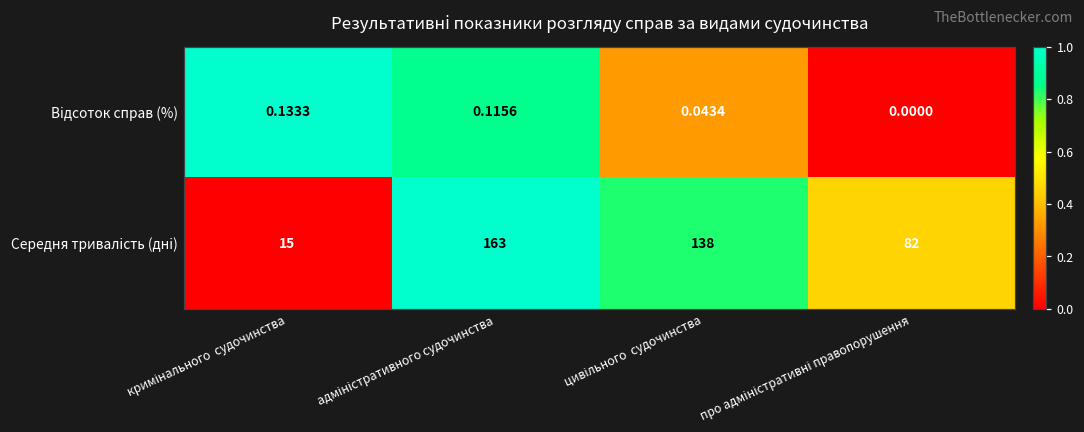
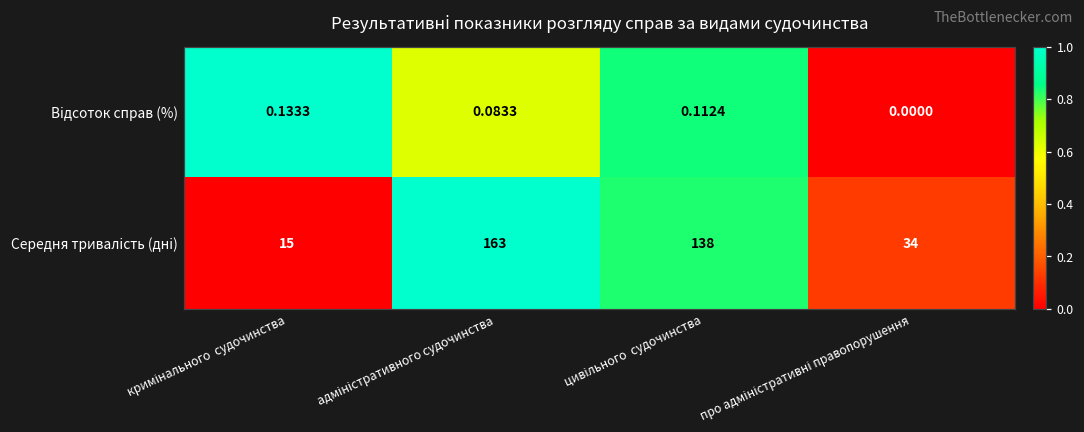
Відсоток справ (%), адміністративного судочинства: 0.1156 -> 0.0833
Відсоток справ (%), цивільного судочинства: 0.0434 -> 0.1124
Середня тривалість (дні), про адміністративні правопорушення: 82 -> 34
